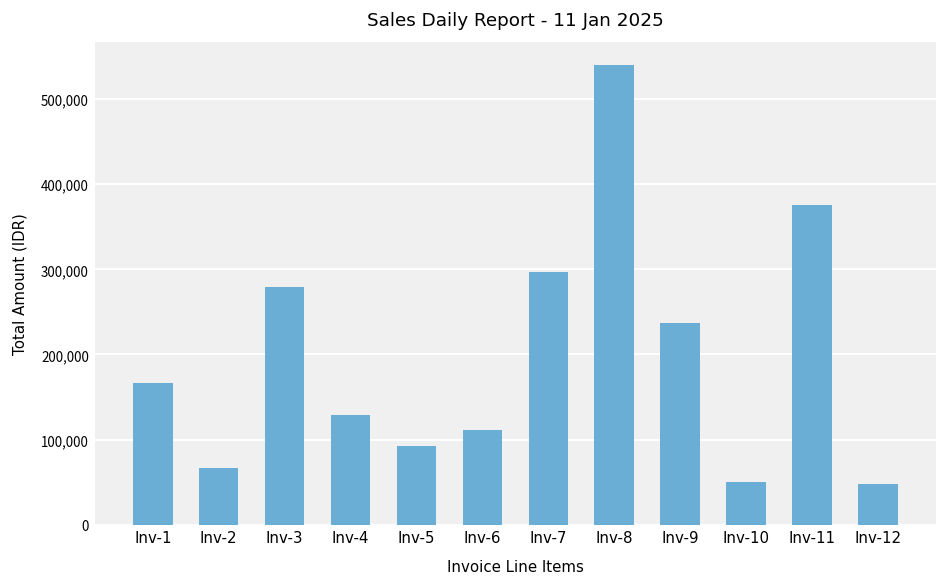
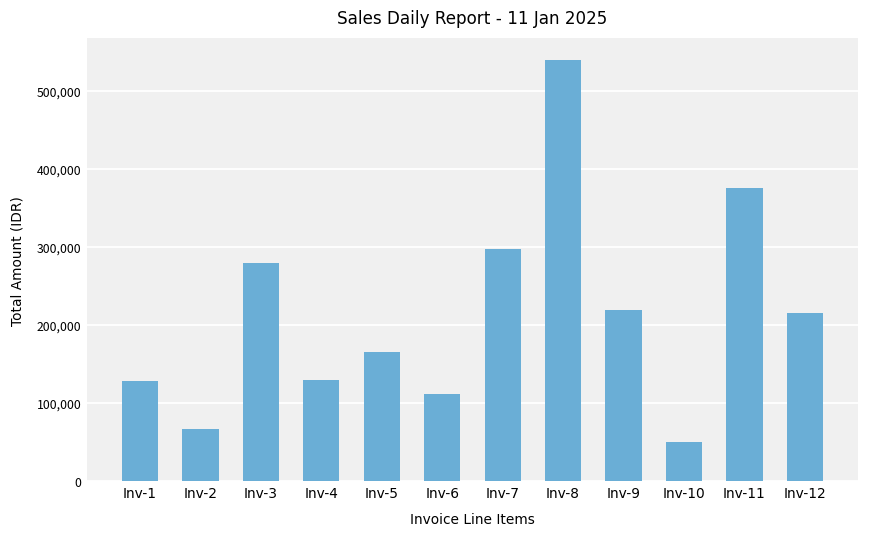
Inv-1: 170,000 -> 130,000
Inv-5: 90,000 -> 170,000
Inv-9: 240,000 -> 220,000
Inv-12: 50,000 -> 220,000
